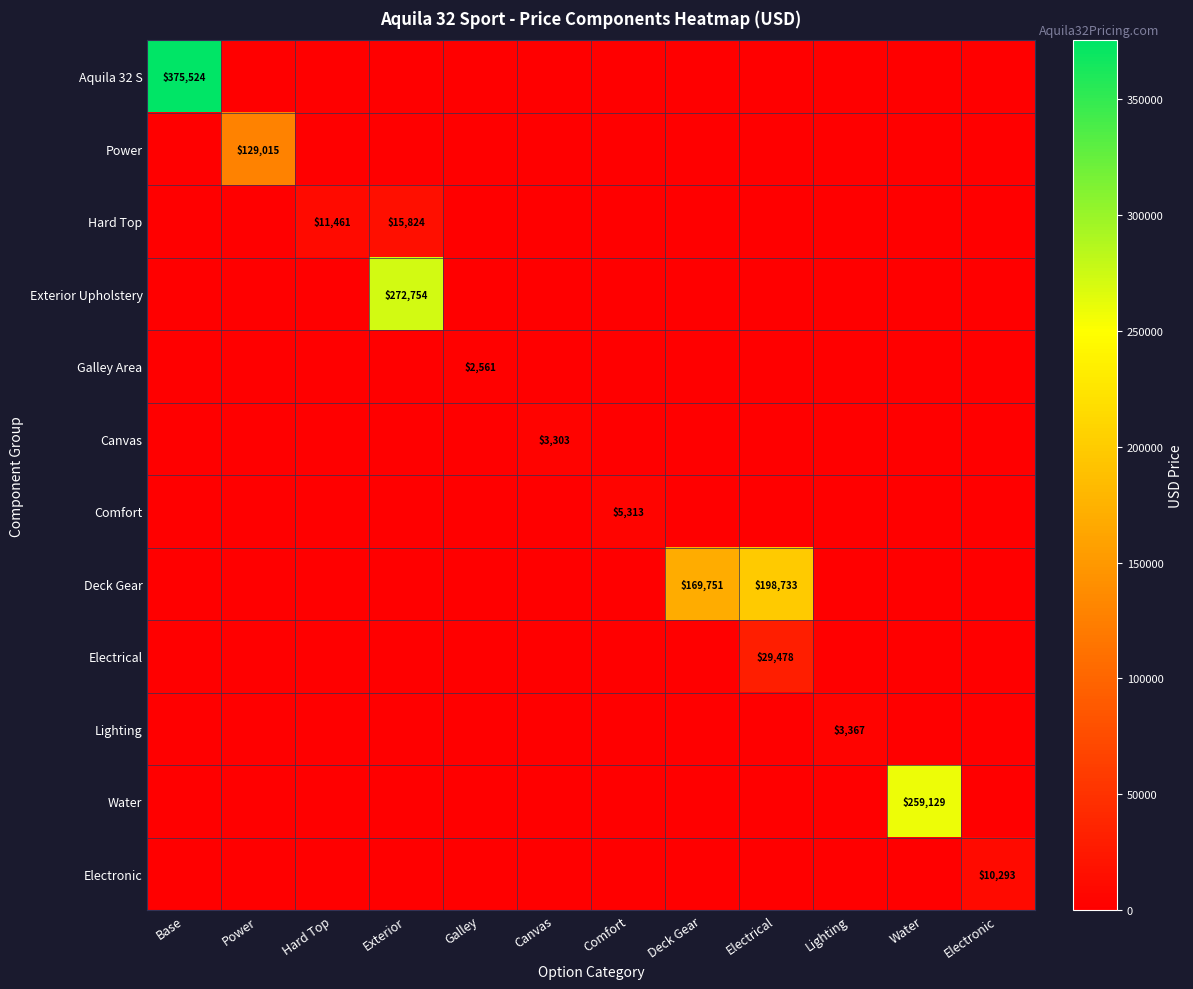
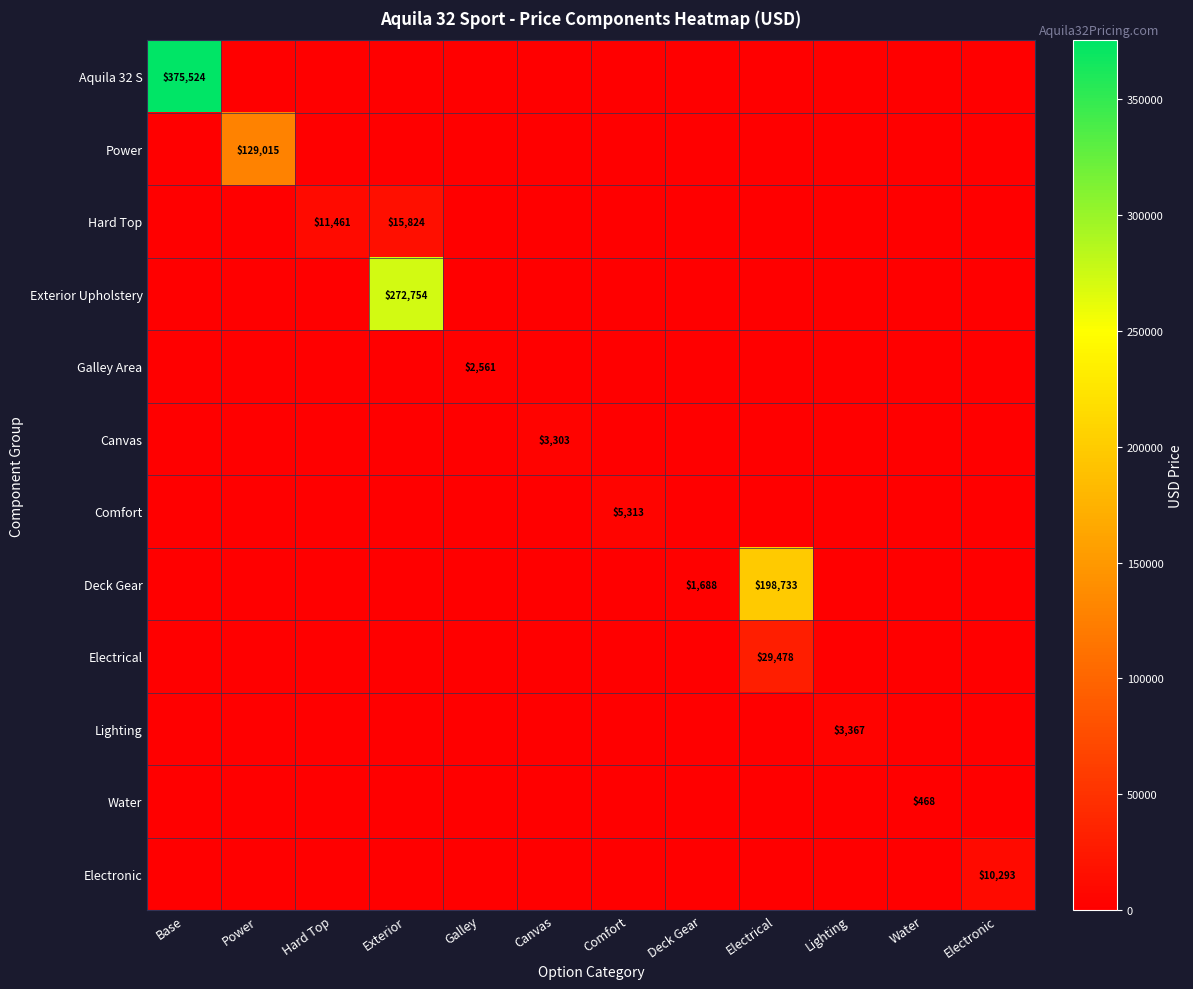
Deck Gear, Deck Gear: $169,751 -> $1,688
Water, Water: $259,129 -> $468
